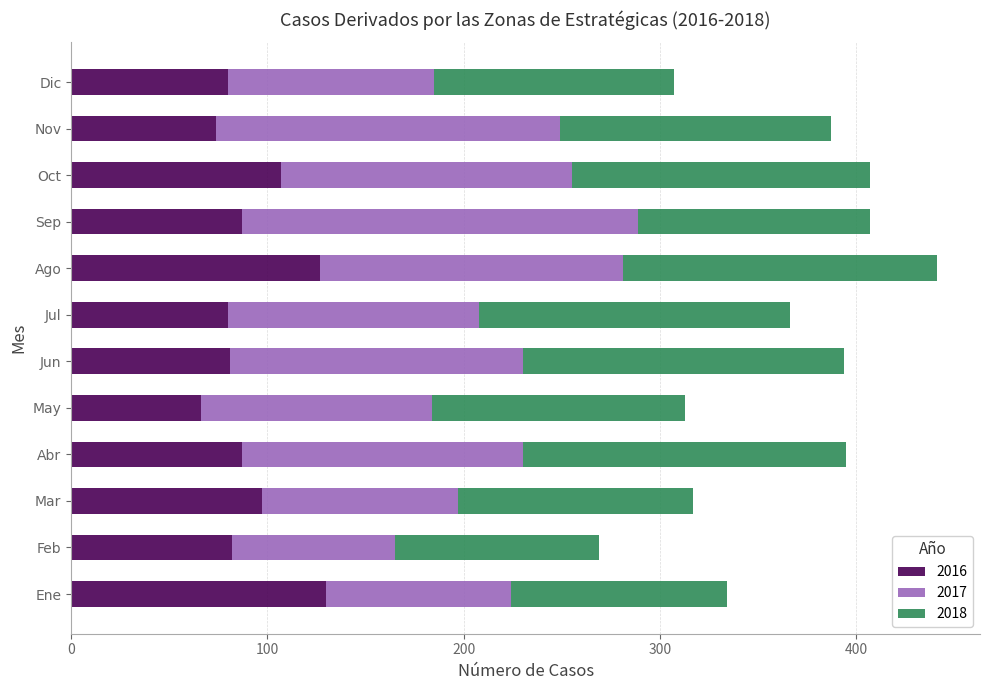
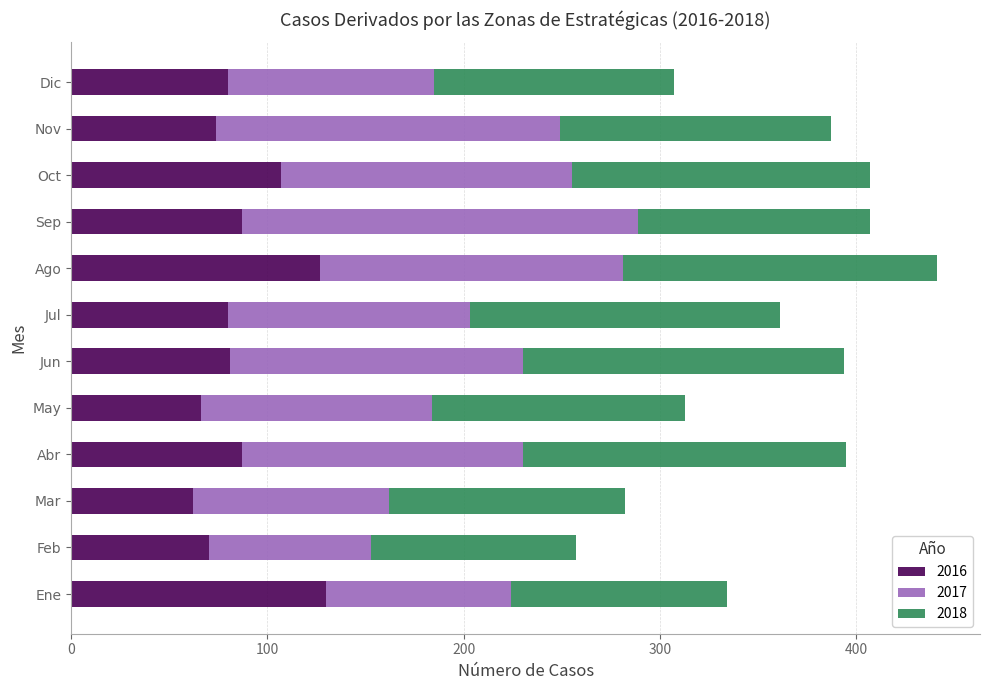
2017, Jul: 128 -> 123
2016, Mar: 97 -> 62
2016, Feb: 82 -> 70
